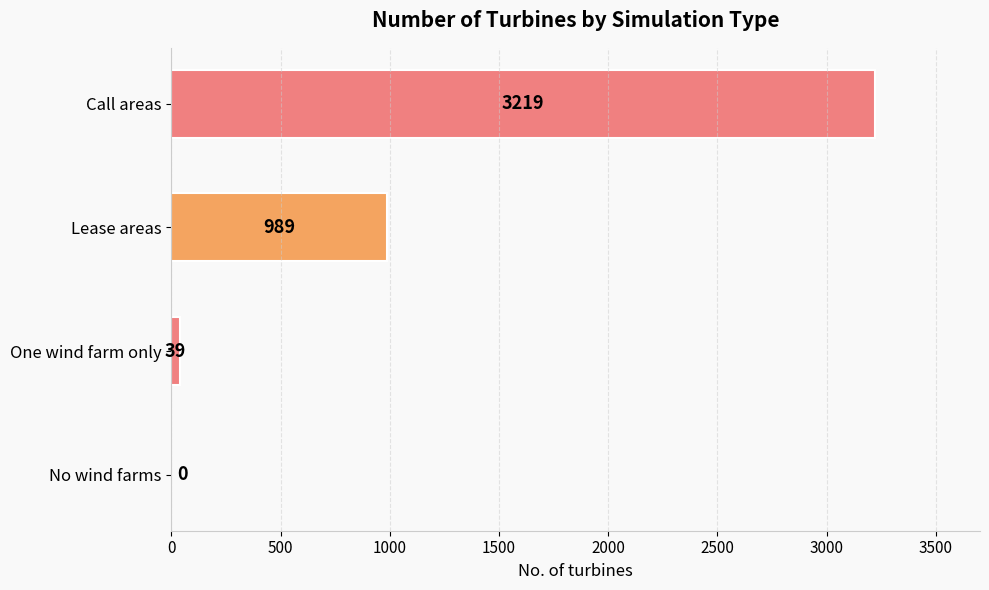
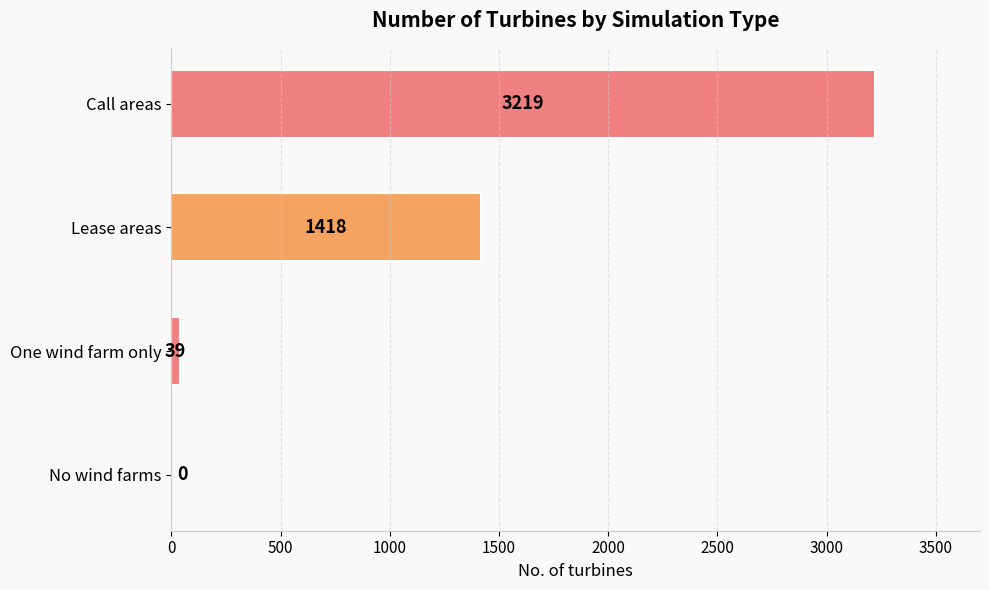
Lease areas: 989 -> 1418
